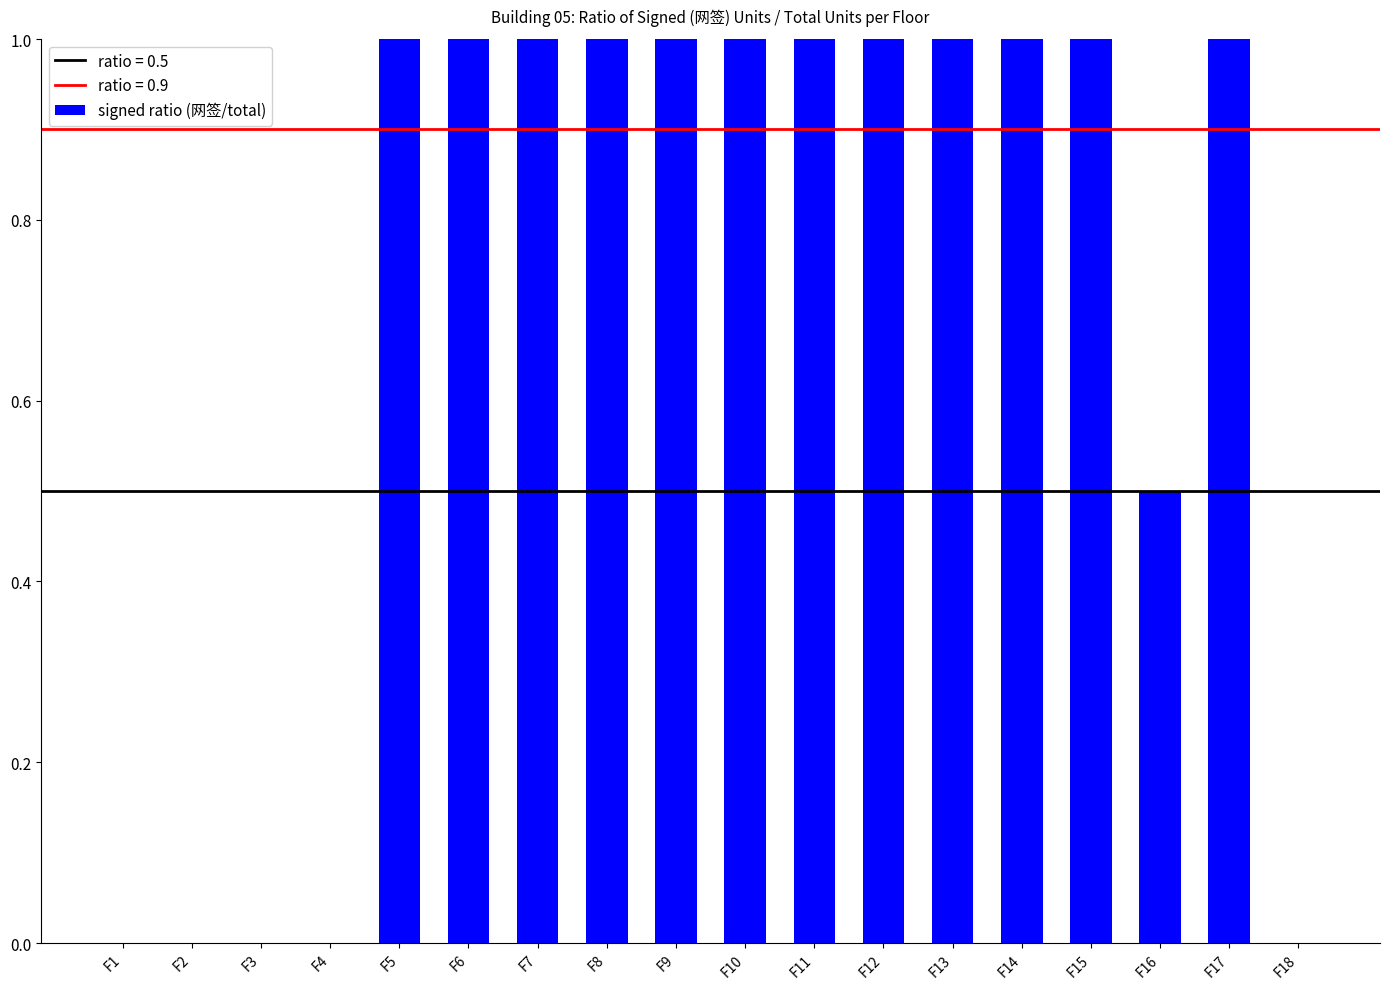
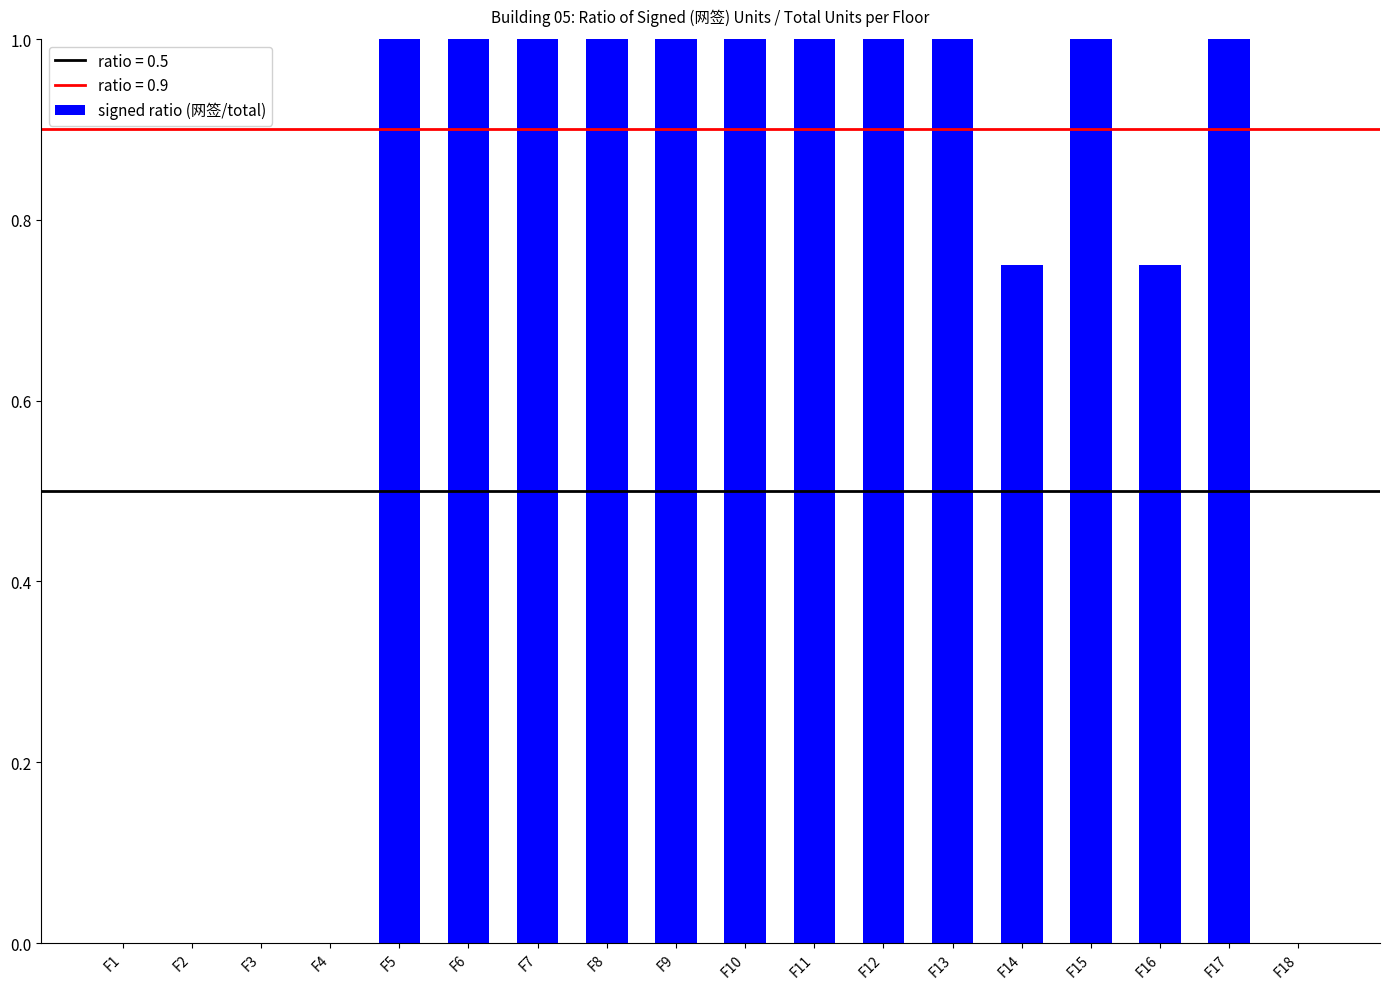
F14: 1.00 -> 0.75
F16: 0.50 -> 0.75
